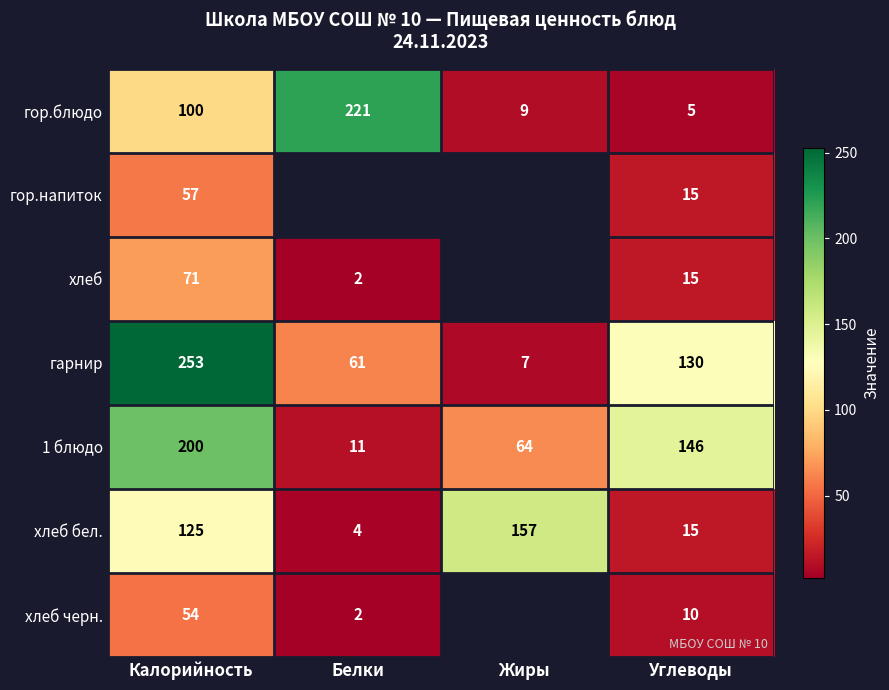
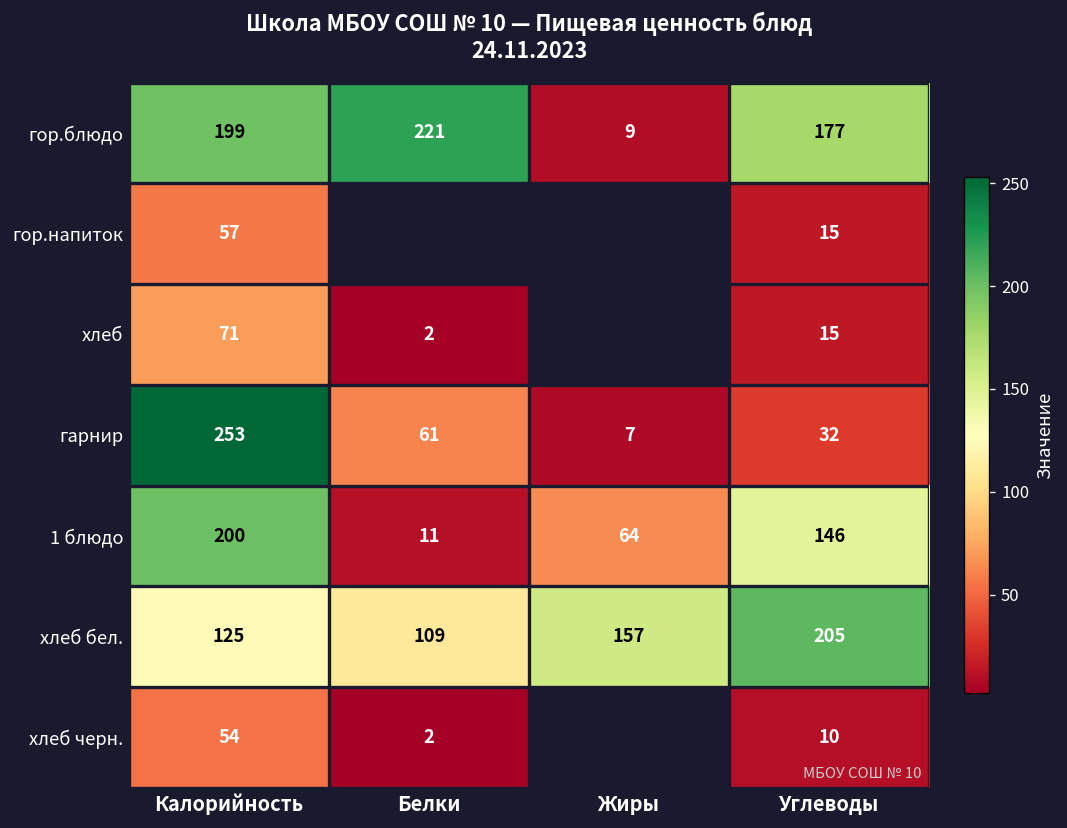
гор.блюдо, Калорийность: 100 -> 199
гор.блюдо, Углеводы: 5 -> 177
гарнир, Углеводы: 130 -> 32
хлеб бел., Белки: 4 -> 109
хлеб бел., Углеводы: 15 -> 205
